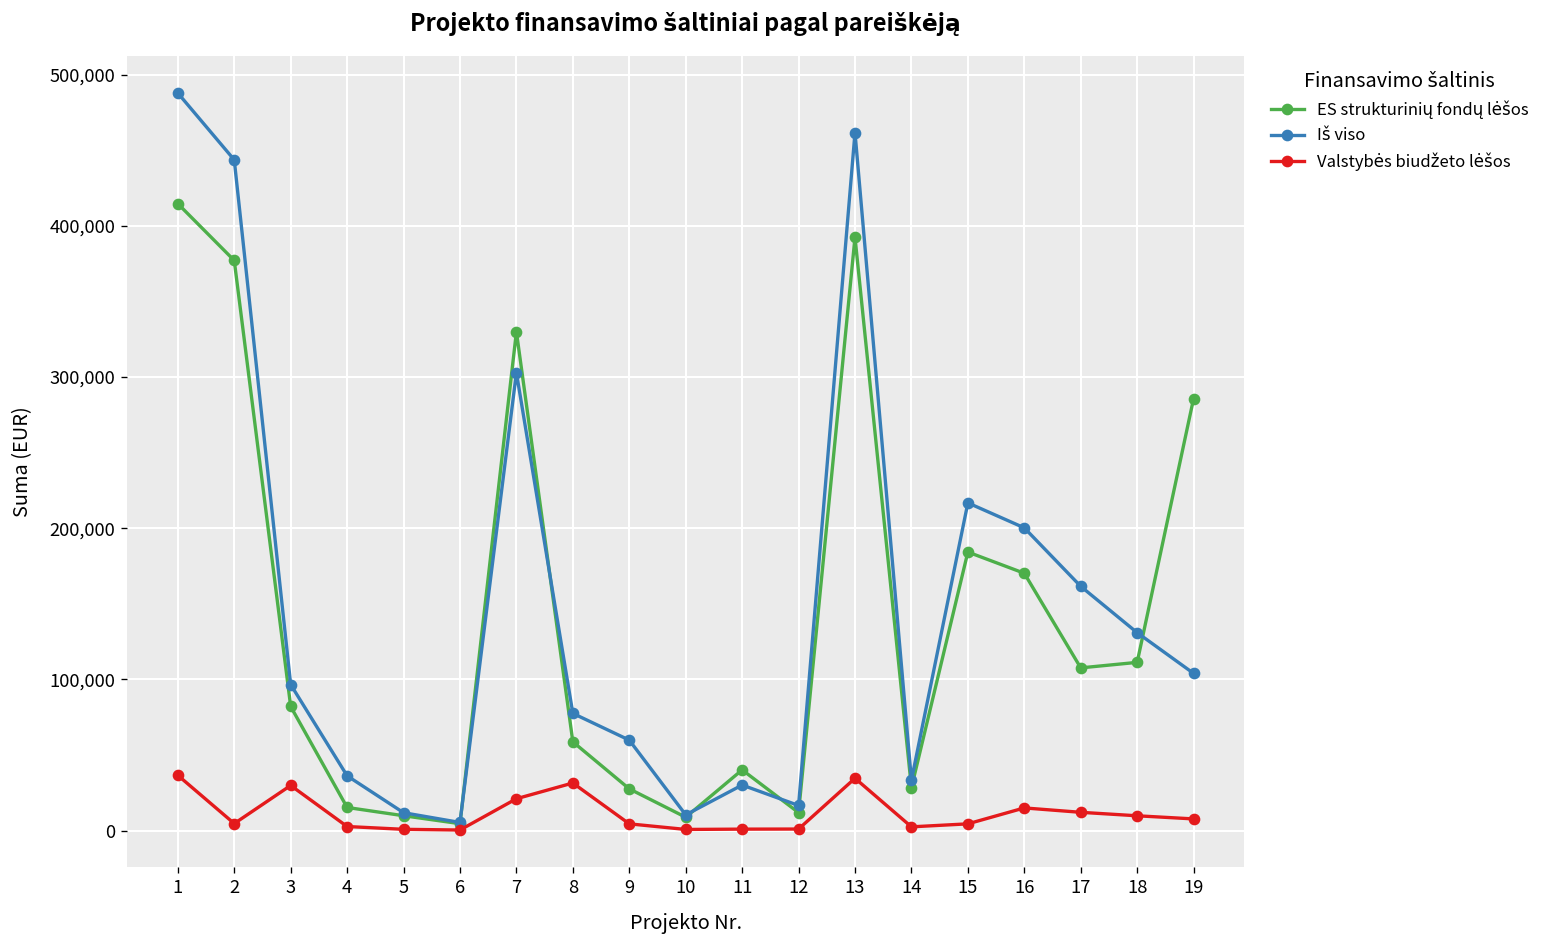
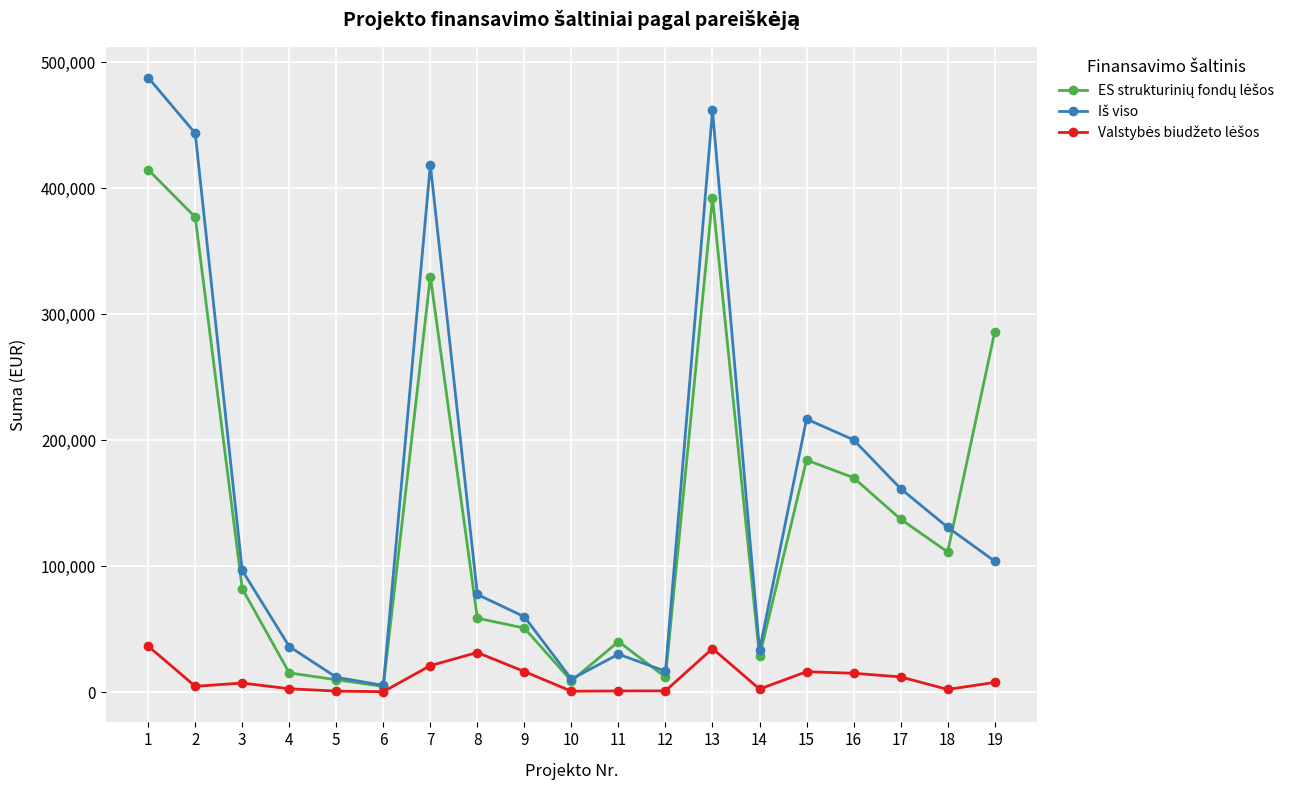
Valstybės biudžeto lėšos, 3: 30,000 -> 7,000
Iš viso, 7: 303,000 -> 419,000
ES strukturinių fondų lėšos, 9: 28,000 -> 51,000
Valstybės biudžeto lėšos, 9: 4,000 -> 16,000
Valstybės biudžeto lėšos, 15: 4,000 -> 16,000
ES strukturinių fondų lėšos, 17: 108,000 -> 137,000
Valstybės biudžeto lėšos, 18: 10,000 -> 2,000
